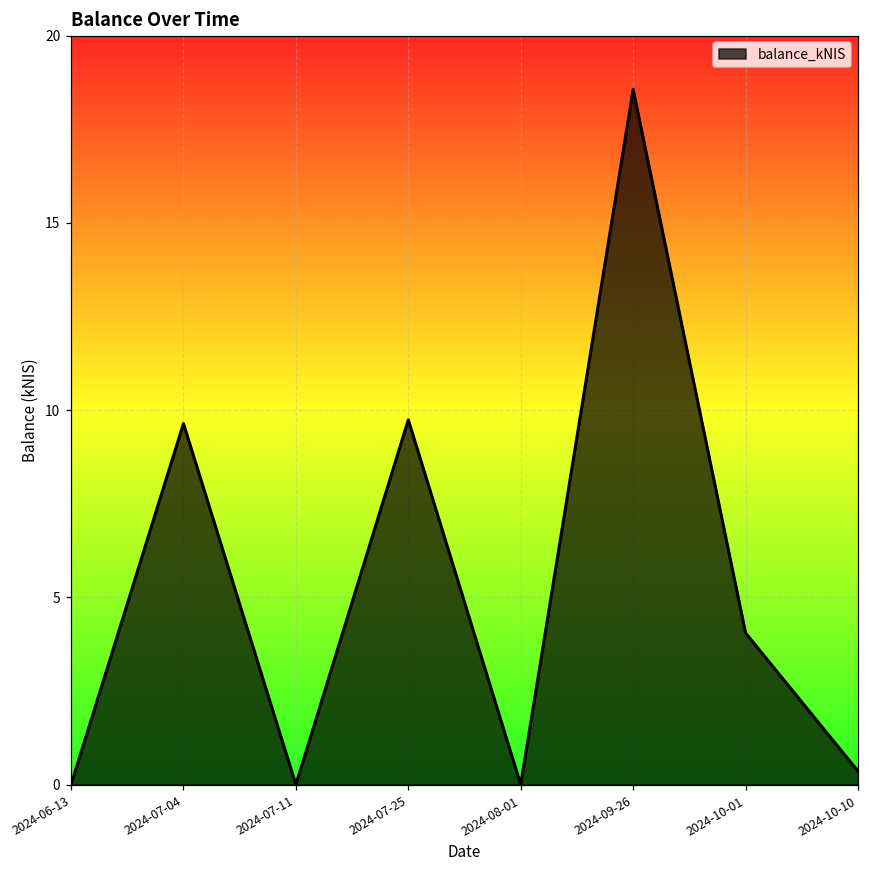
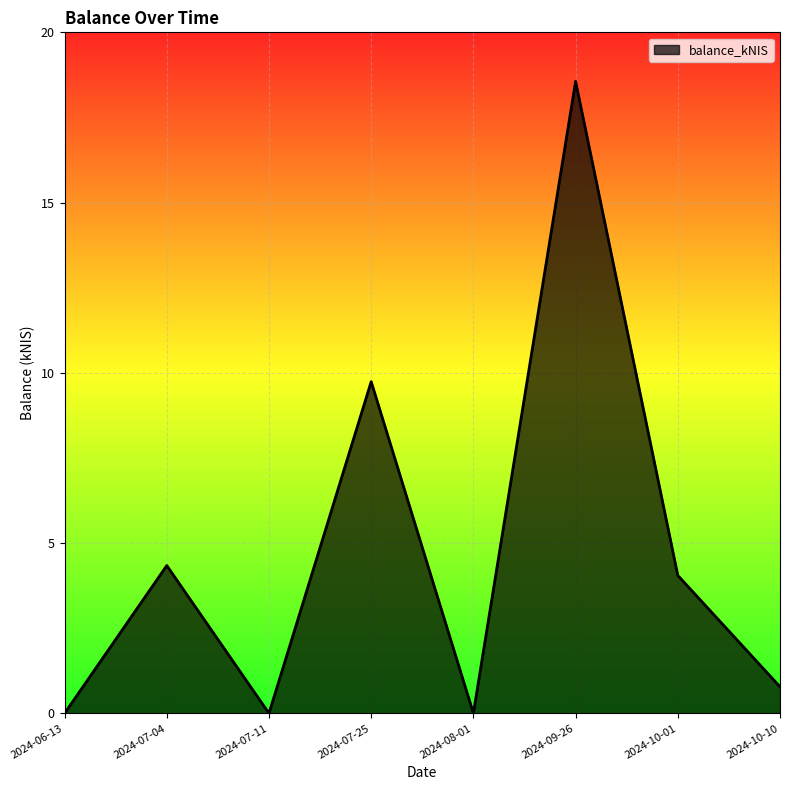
2024-07-04: 9.6 -> 4.3
2024-10-10: 0.4 -> 0.8
